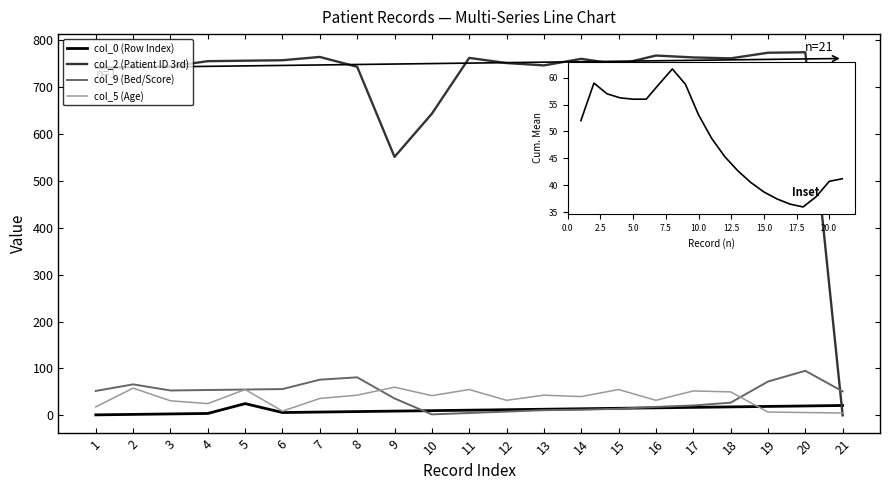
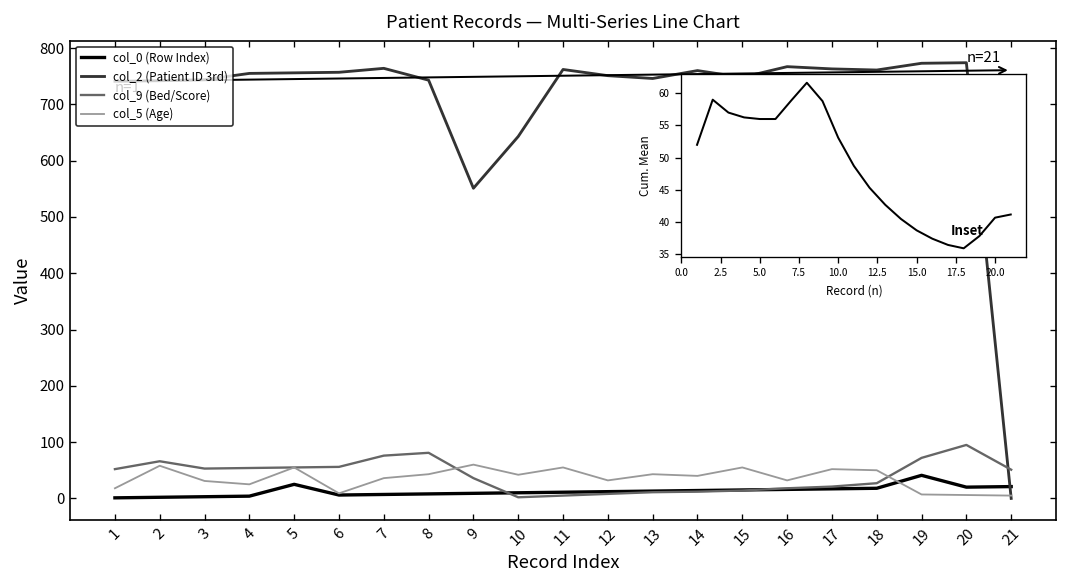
col_0 (Row Index), 19: 20 -> 40
